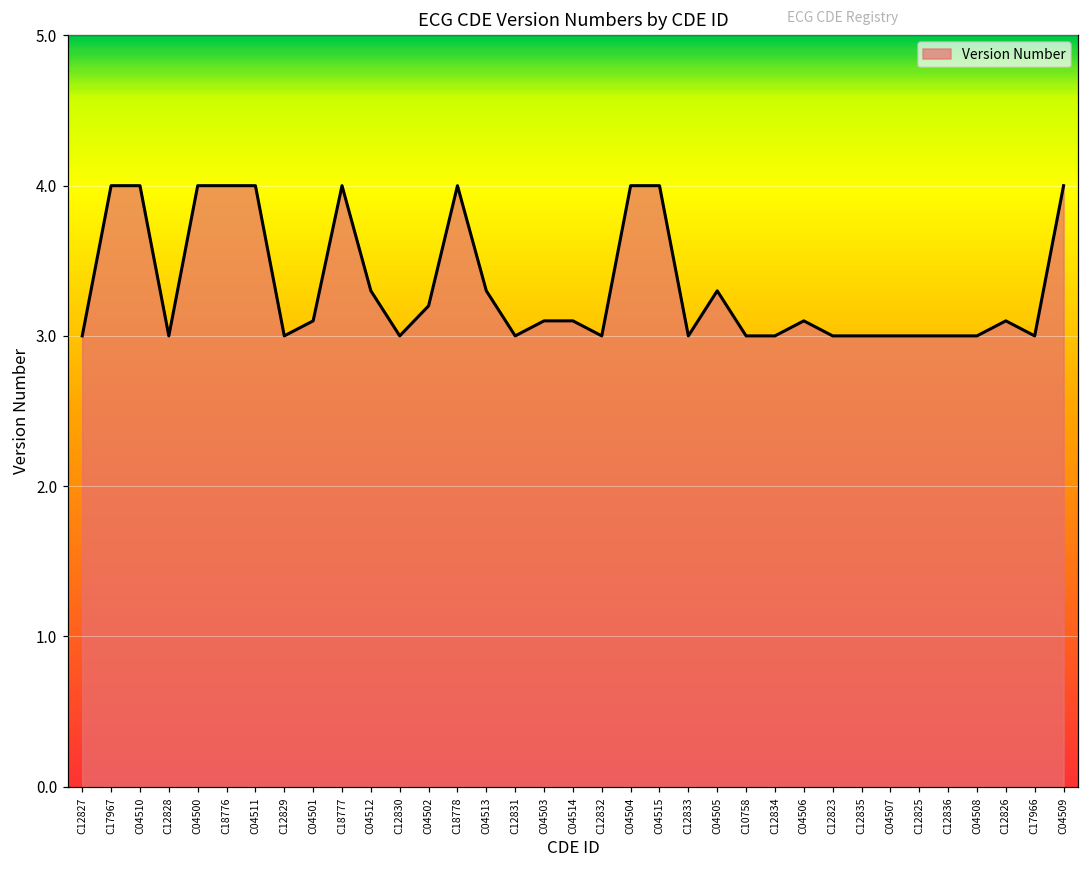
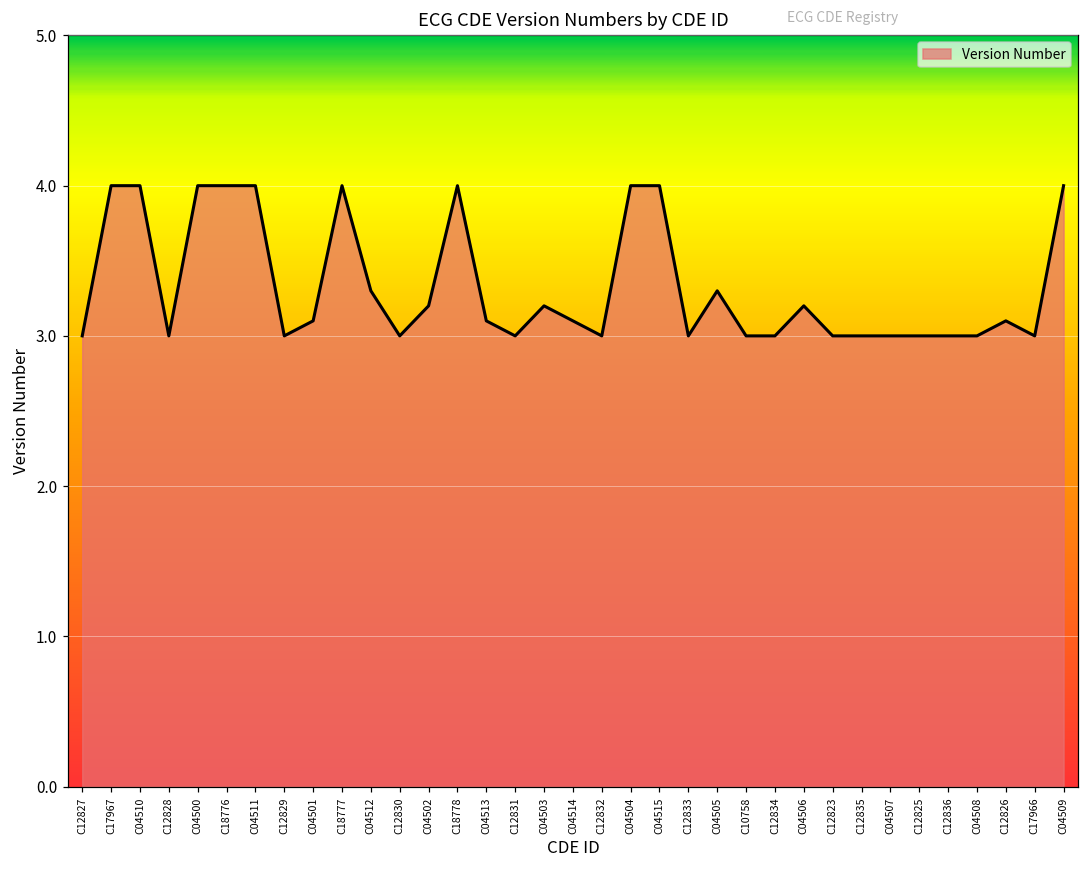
C04513: 3.3 -> 3.1
C04503: 3.1 -> 3.2
C04506: 3.1 -> 3.2
